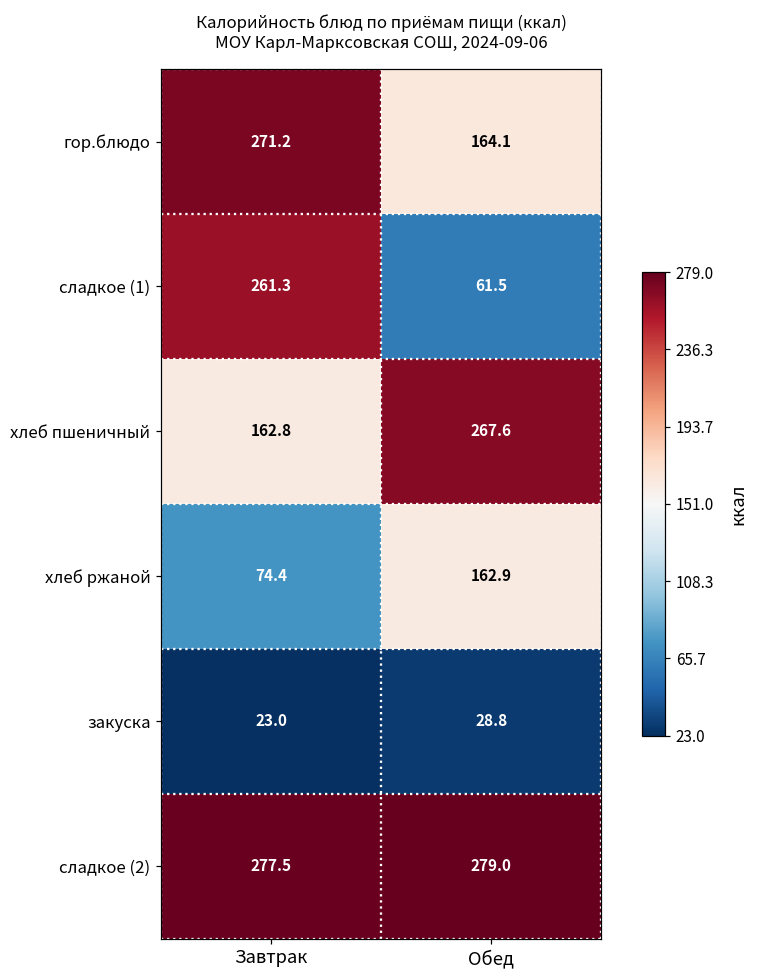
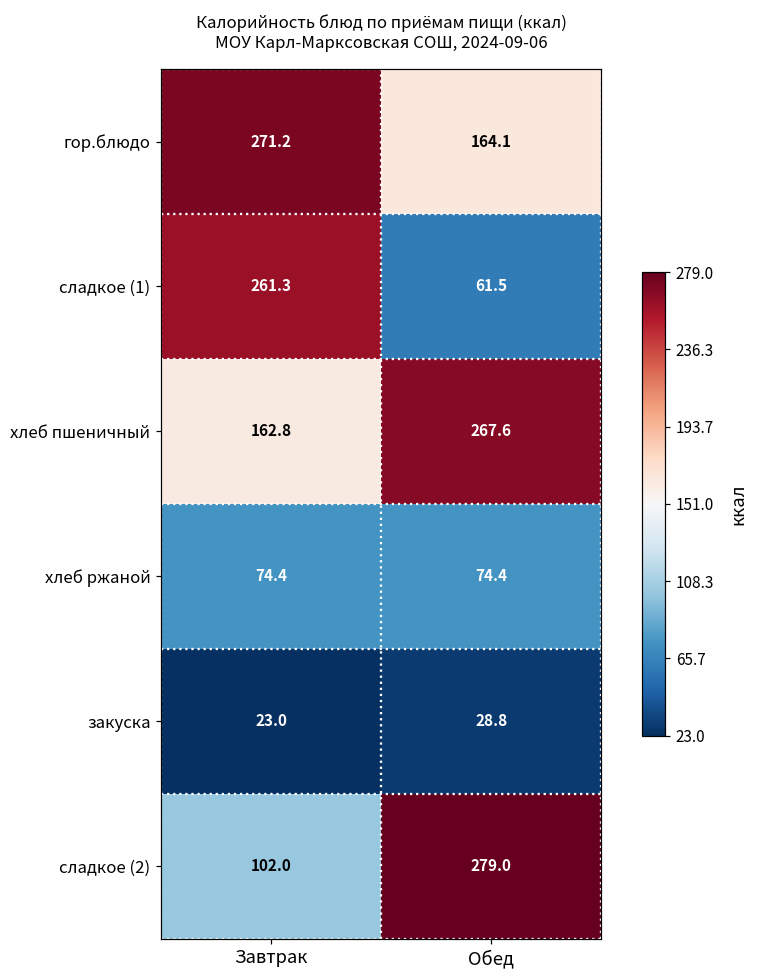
хлеб ржаной, Обед: 162.9 -> 74.4
сладкое (2), Завтрак: 277.5 -> 102.0
